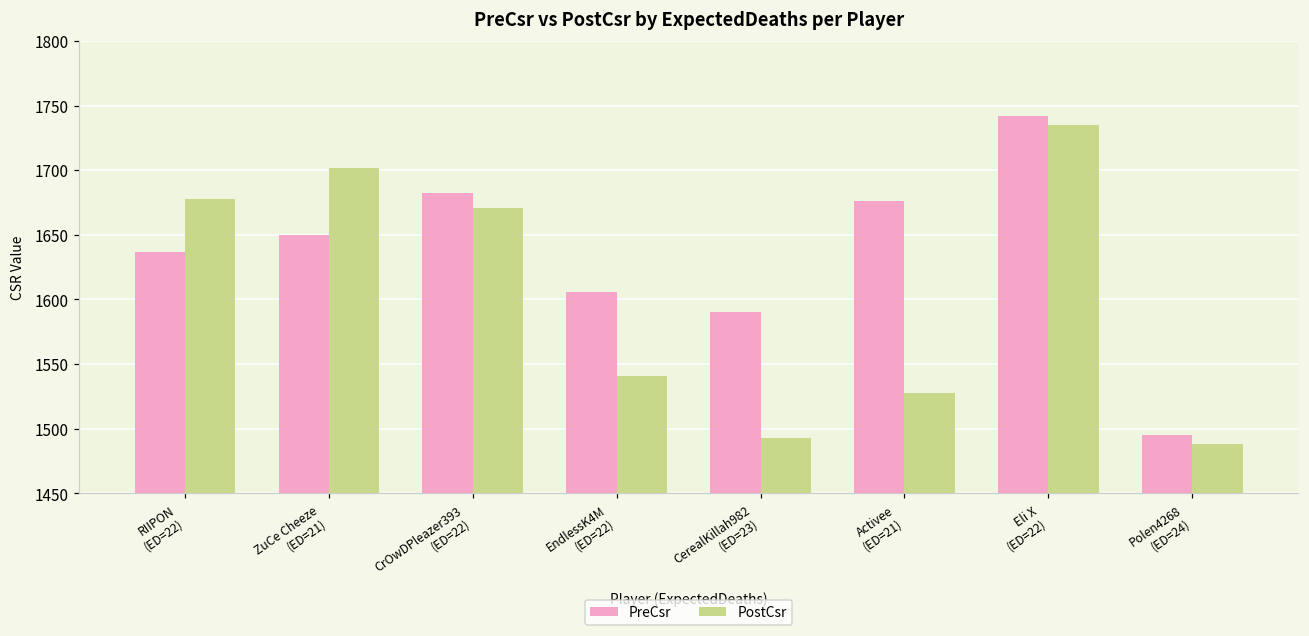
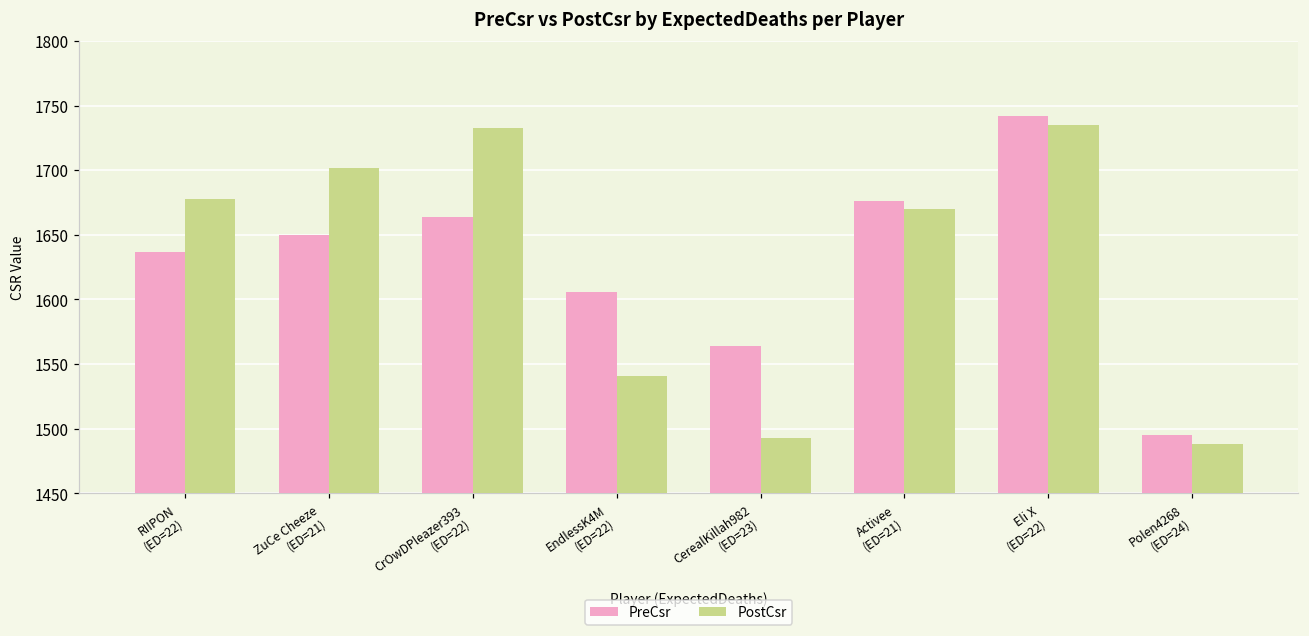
PreCsr, CrOwDPleazer393 (ED=22): 1682 -> 1664
PostCsr, CrOwDPleazer393 (ED=22): 1671 -> 1733
PreCsr, CerealKillah982 (ED=23): 1590 -> 1564
PostCsr, Activee (ED=21): 1528 -> 1670
